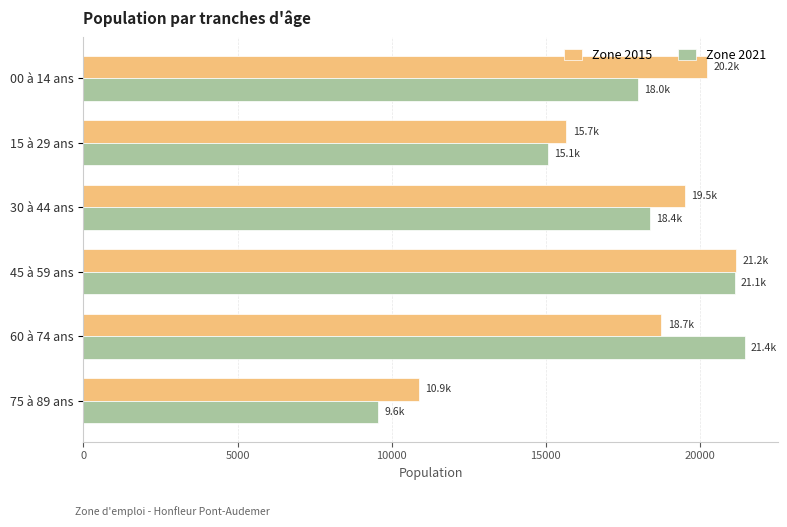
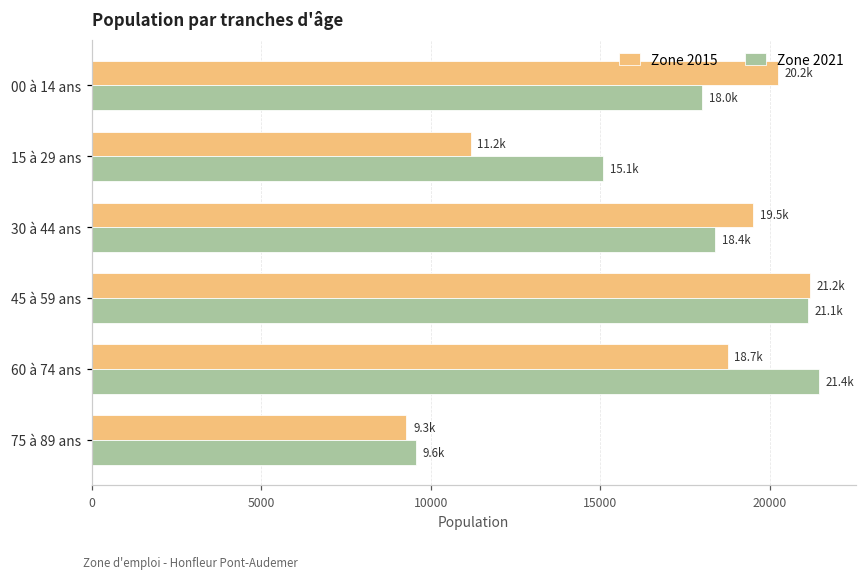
Zone 2015, 15 à 29 ans: 15.7k -> 11.2k
Zone 2015, 75 à 89 ans: 10.9k -> 9.3k
